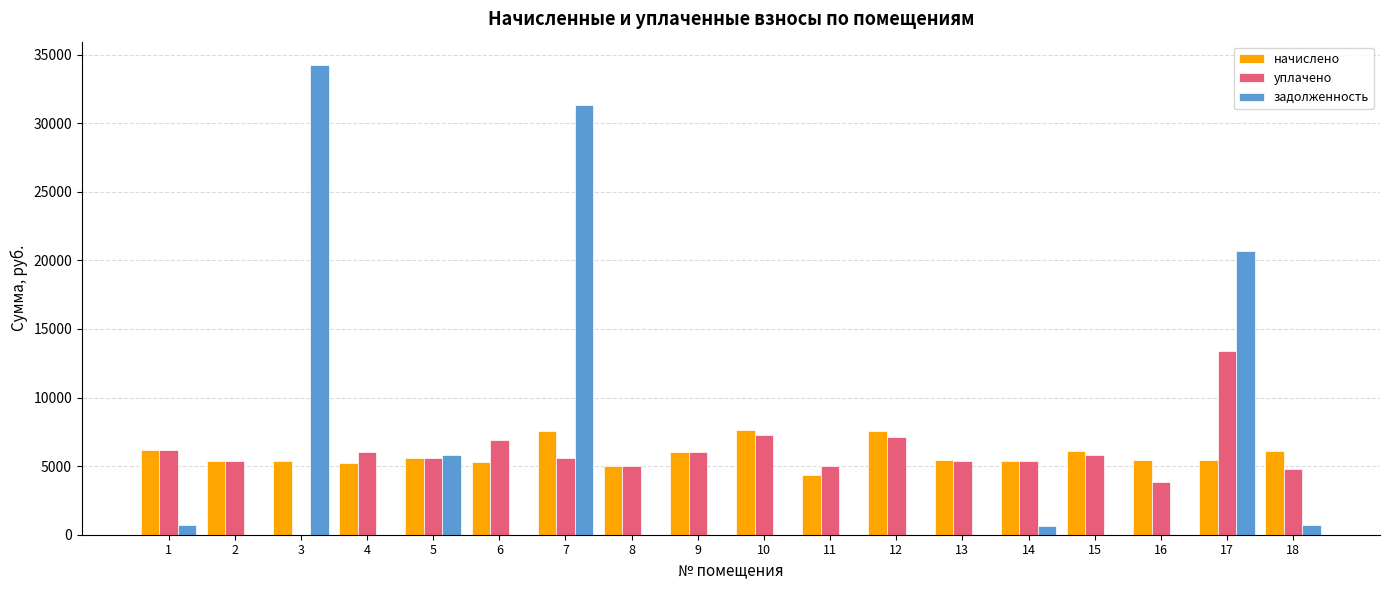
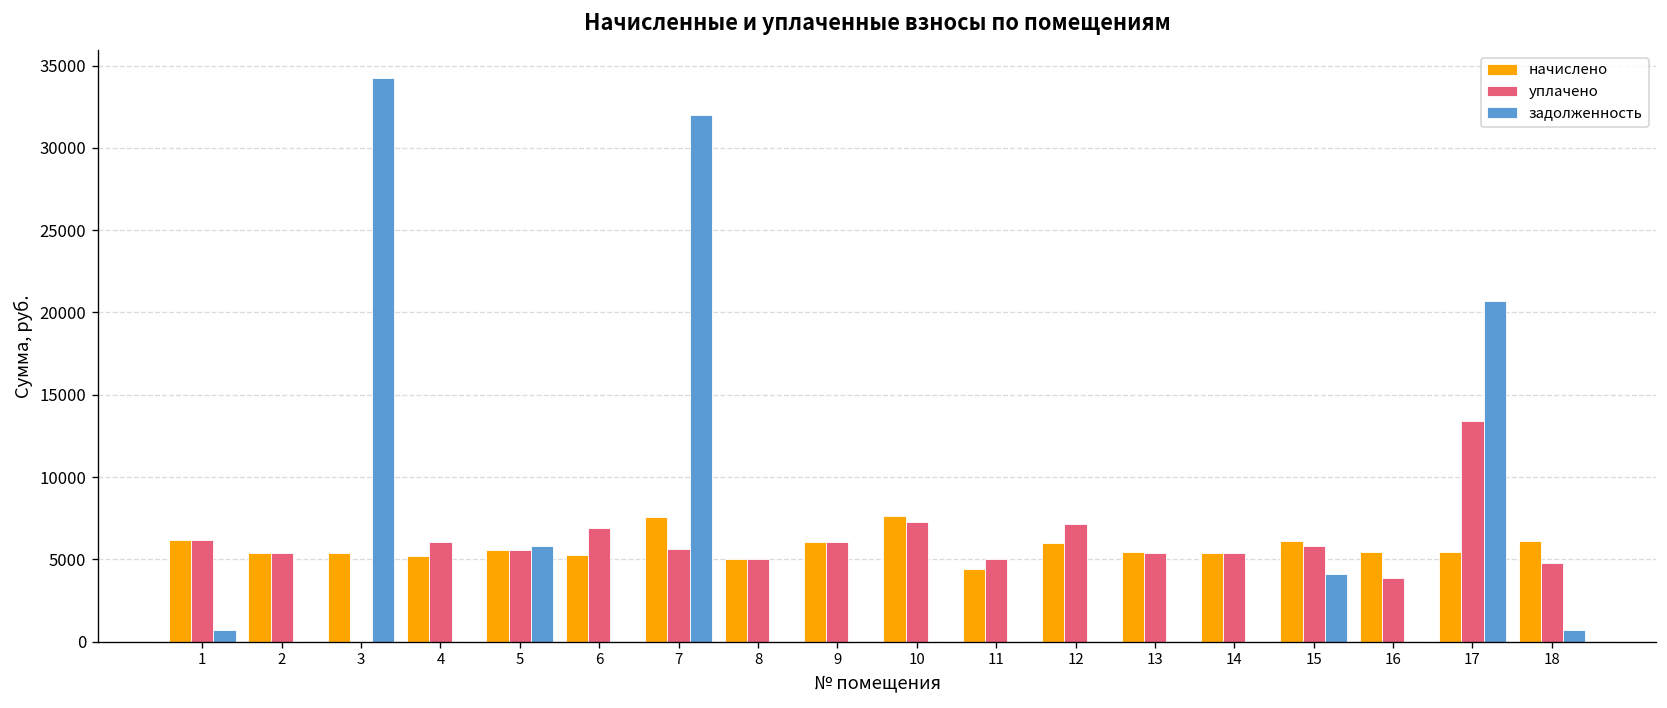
задолженность, 7: 31300 -> 32000
начислено, 12: 7600 -> 6000
задолженность, 14: 600 -> 0
задолженность, 15: 0 -> 4100
